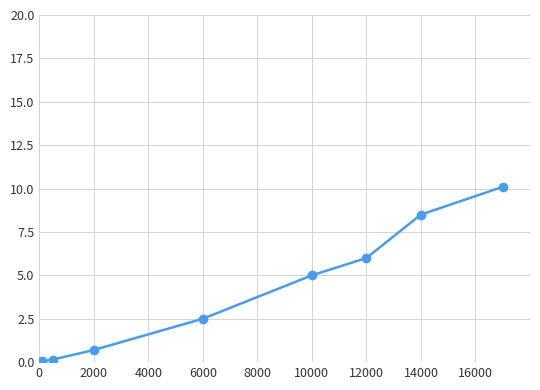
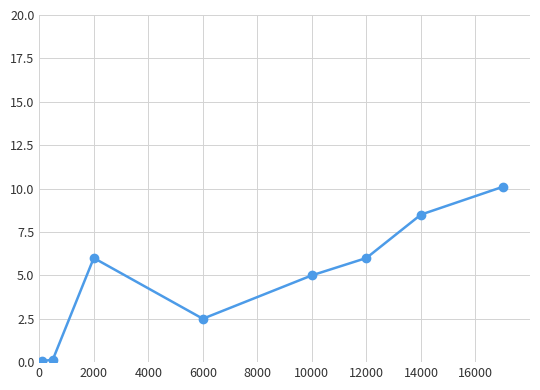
2000: 0.7 -> 6.0
